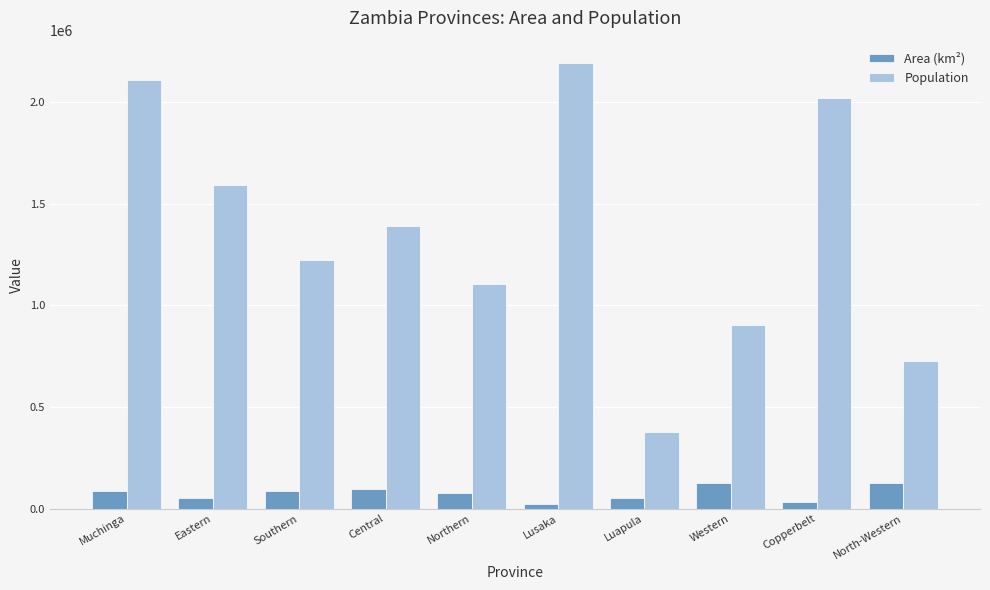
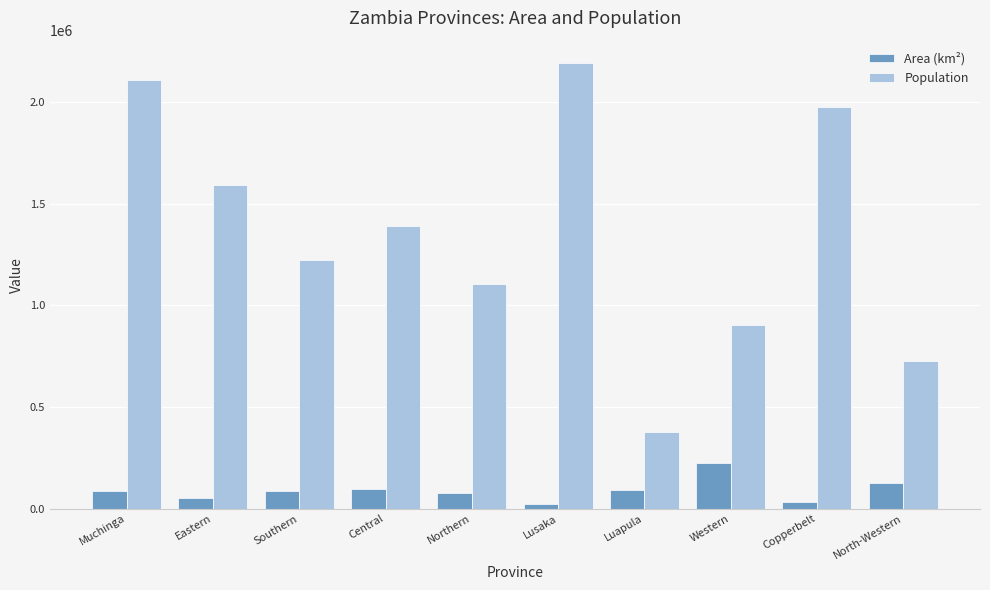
Area (km²), Luapula: 50000 -> 90000
Area (km²), Western: 130000 -> 230000
Population, Copperbelt: 2020000 -> 1970000
